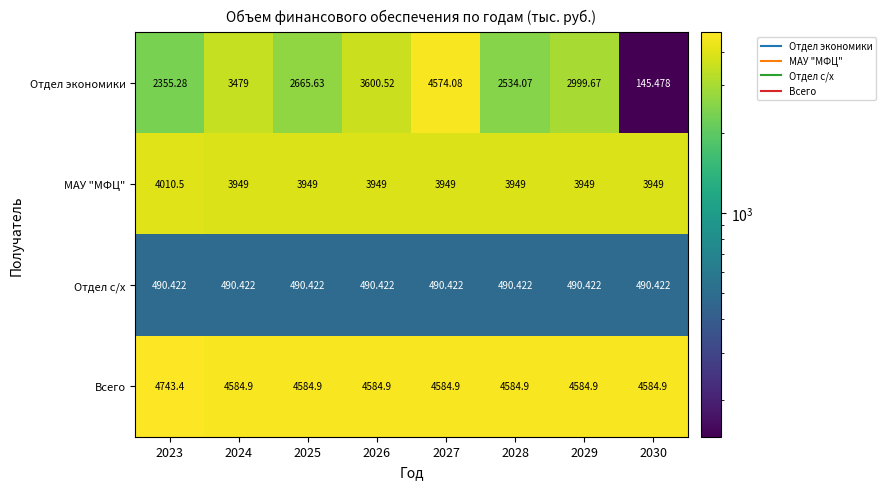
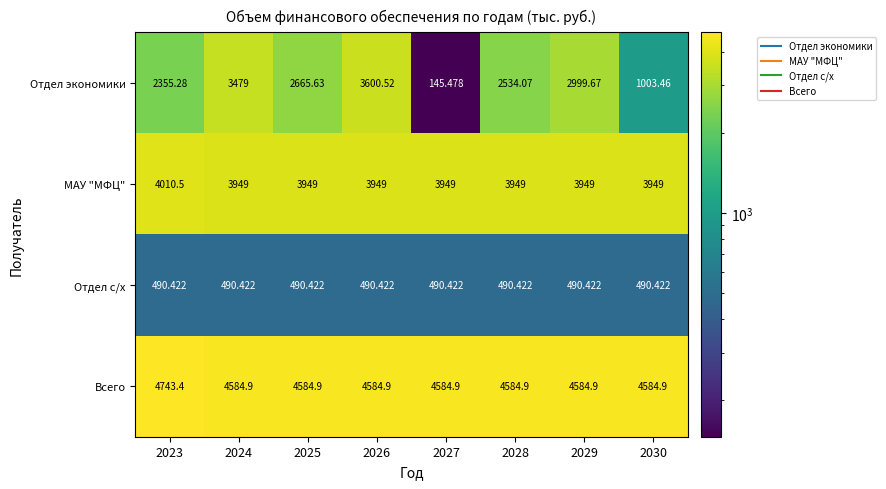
Отдел экономики, 2027: 4574.08 -> 145.478
Отдел экономики, 2030: 145.478 -> 1003.46
